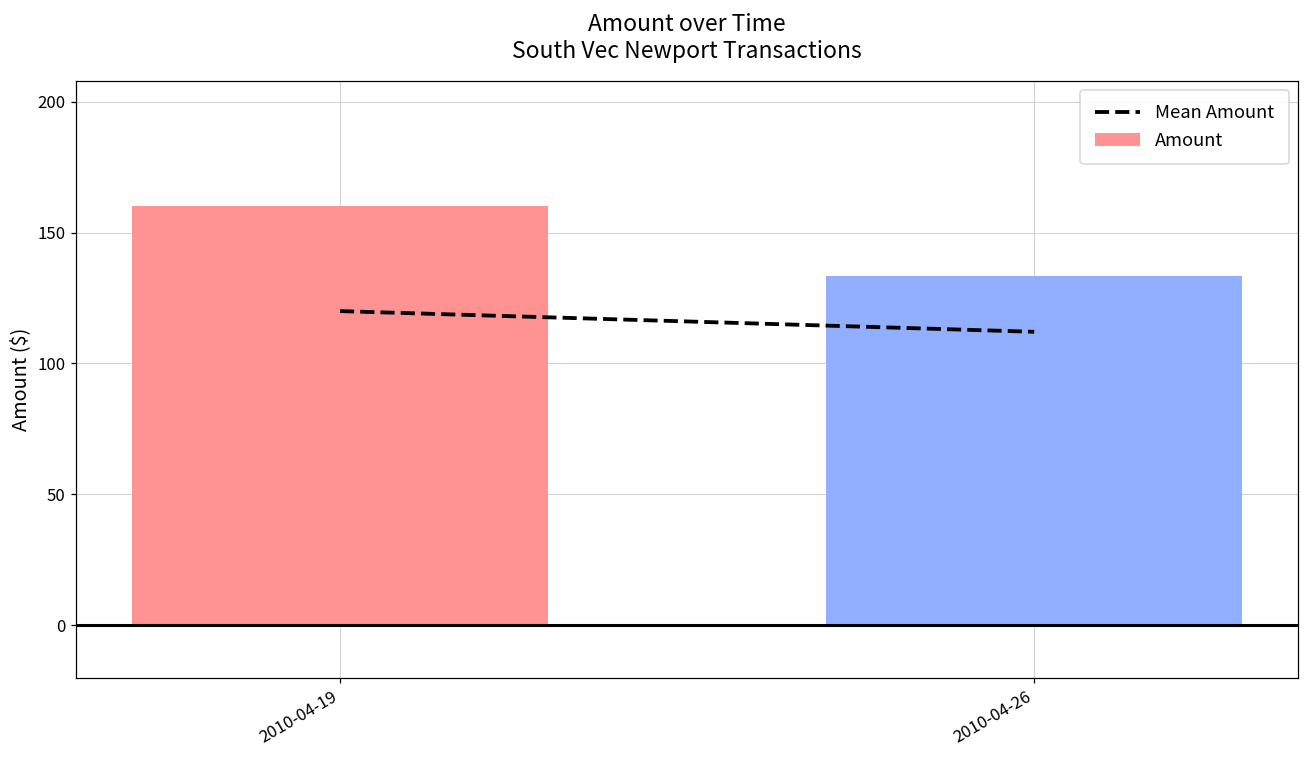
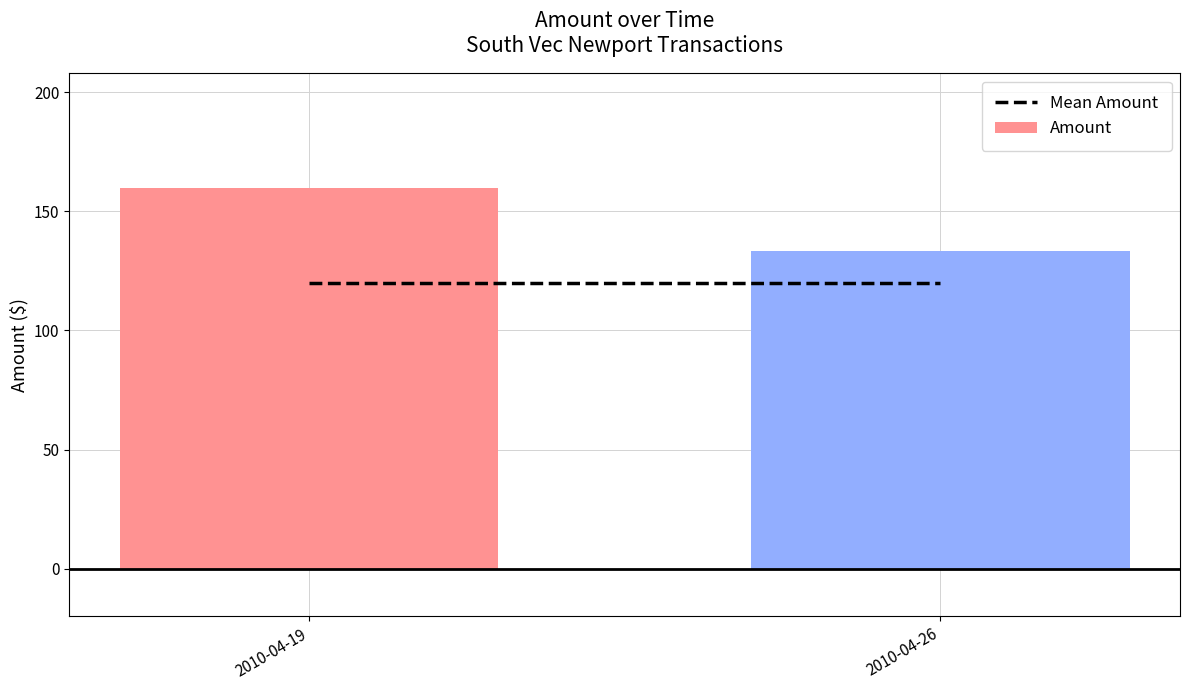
Mean Amount, 2010-04-26: 112 -> 120
